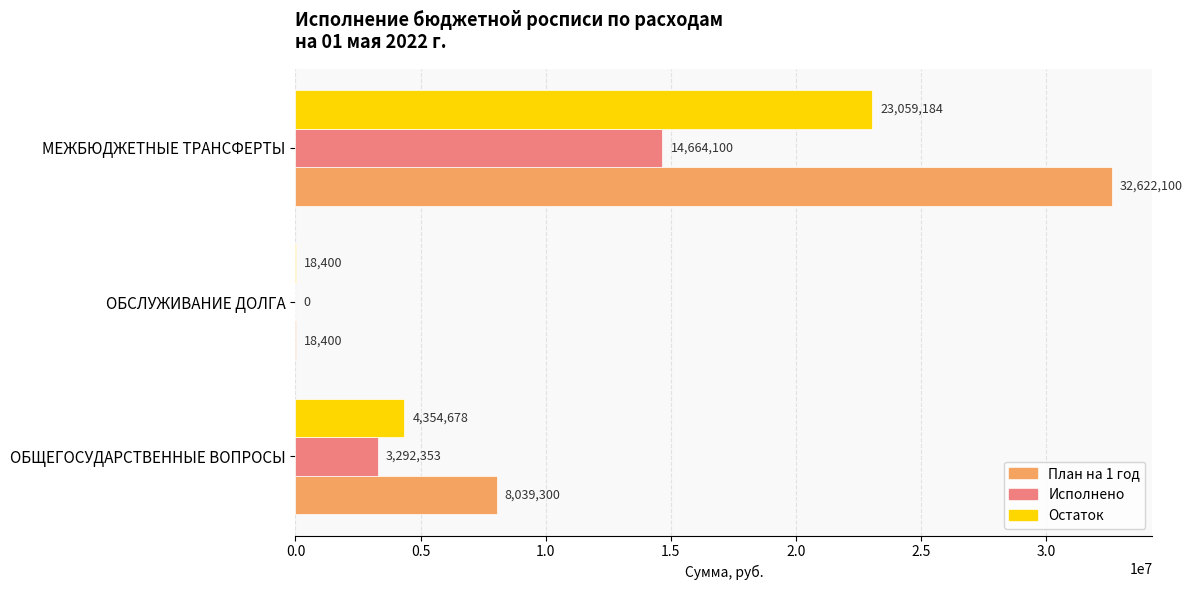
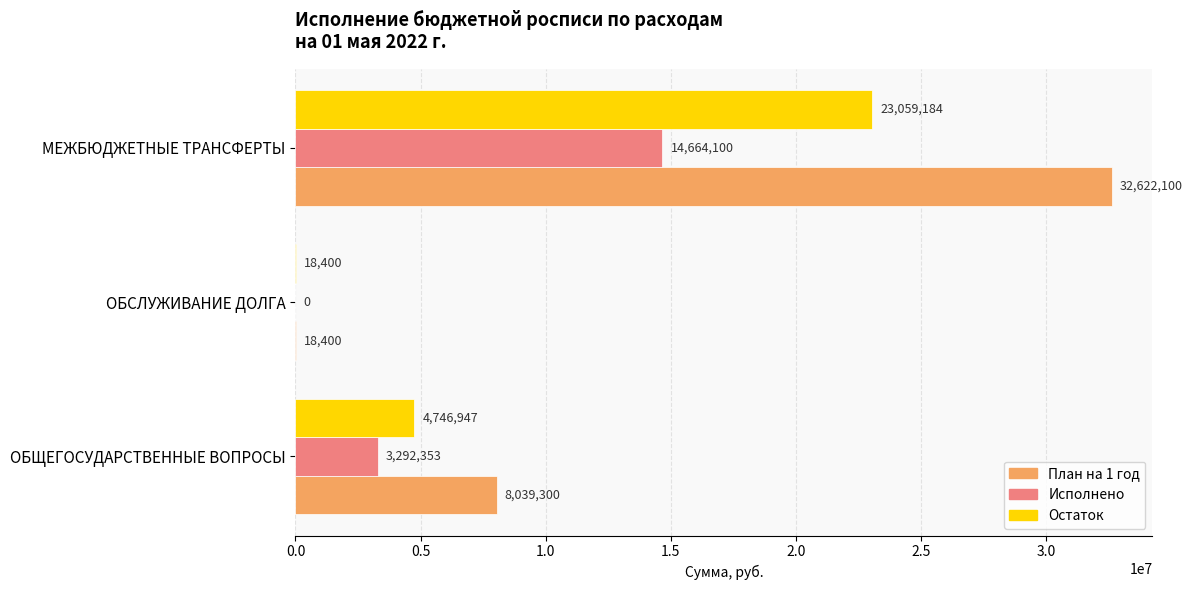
Остаток, ОБЩЕГОСУДАРСТВЕННЫЕ ВОПРОСЫ: 4,354,678 -> 4,746,947
